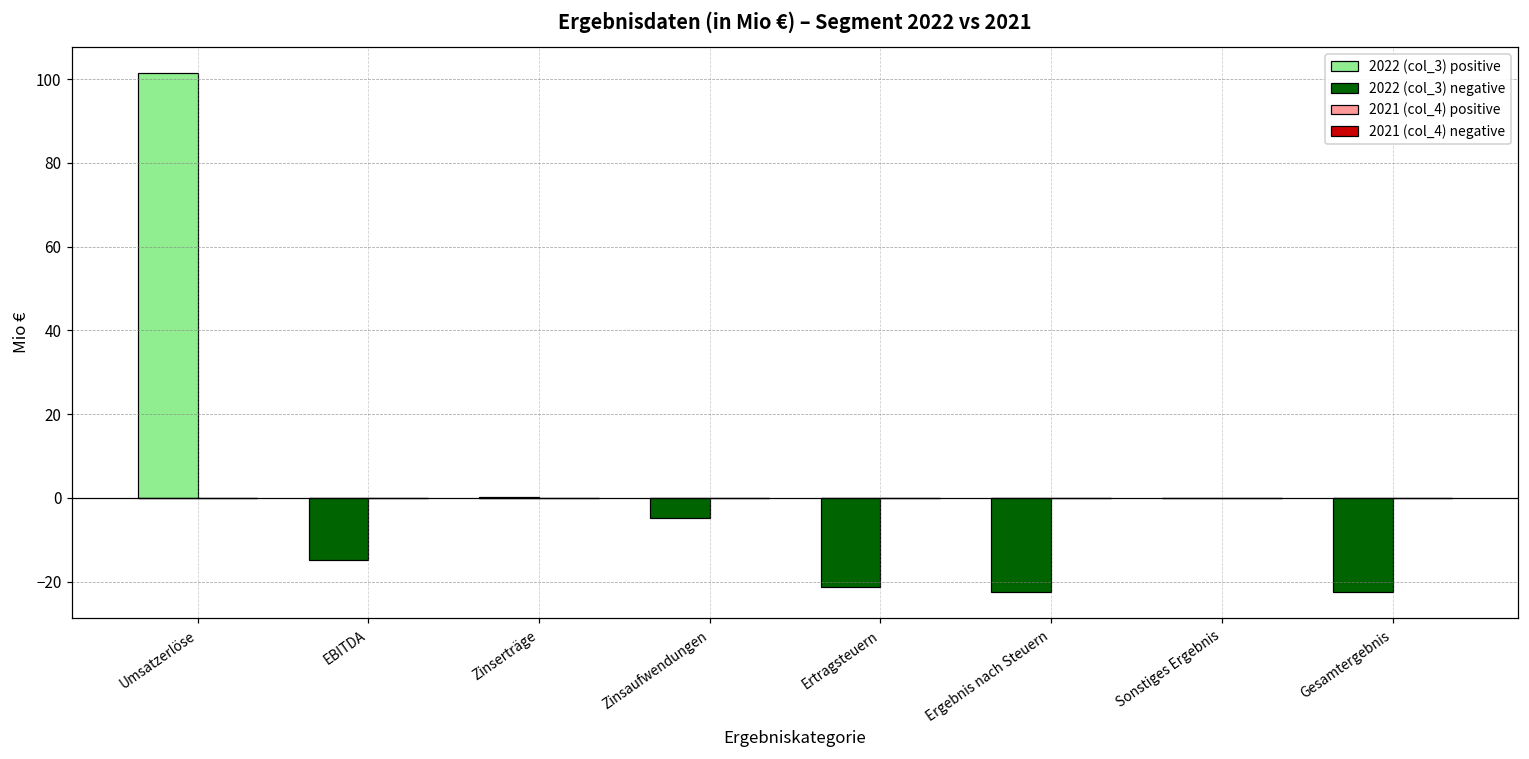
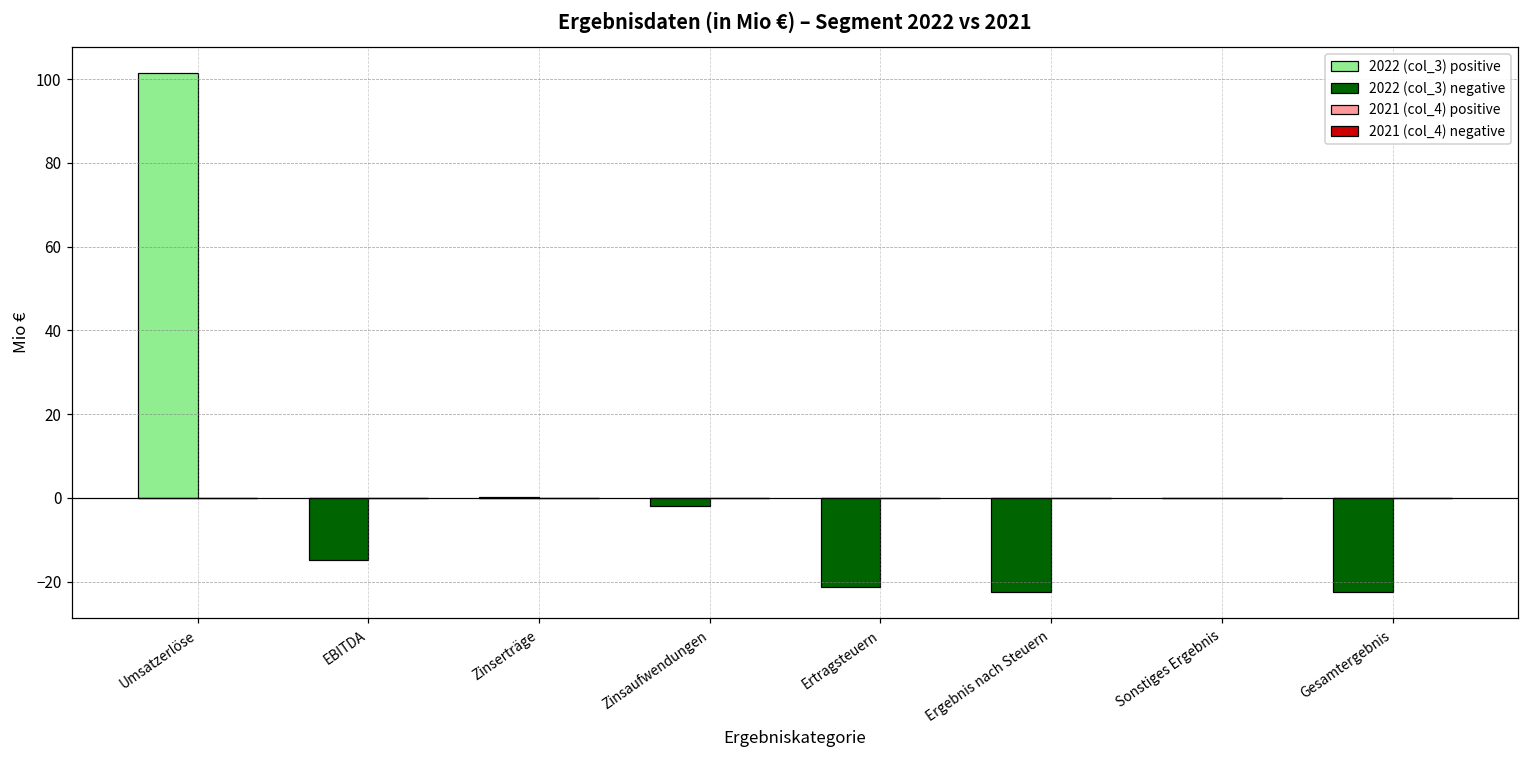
2022 (col_3) negative, Zinsaufwendungen: -5 -> -2
